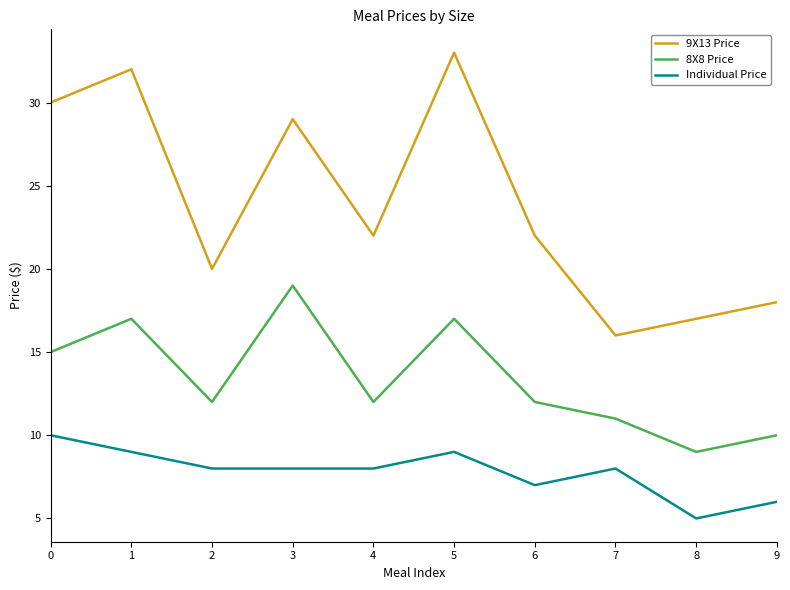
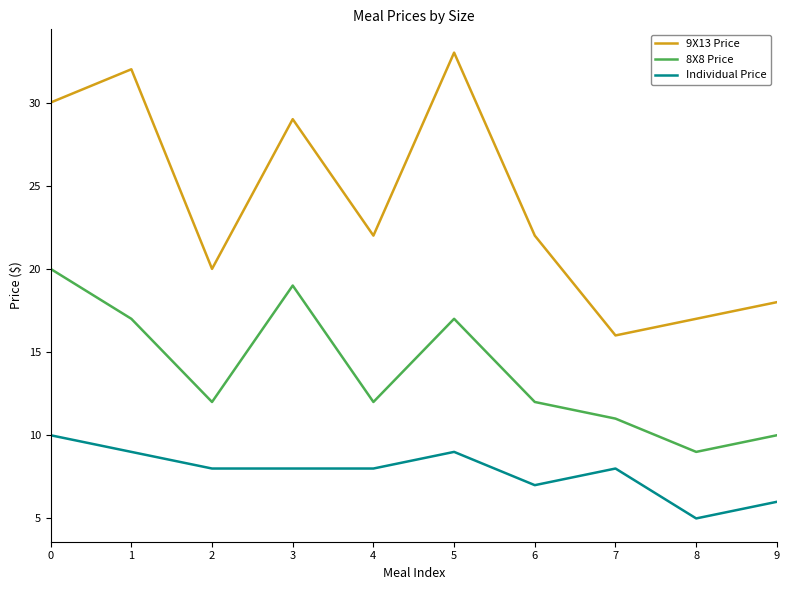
8X8 Price, 0: 15 -> 20
